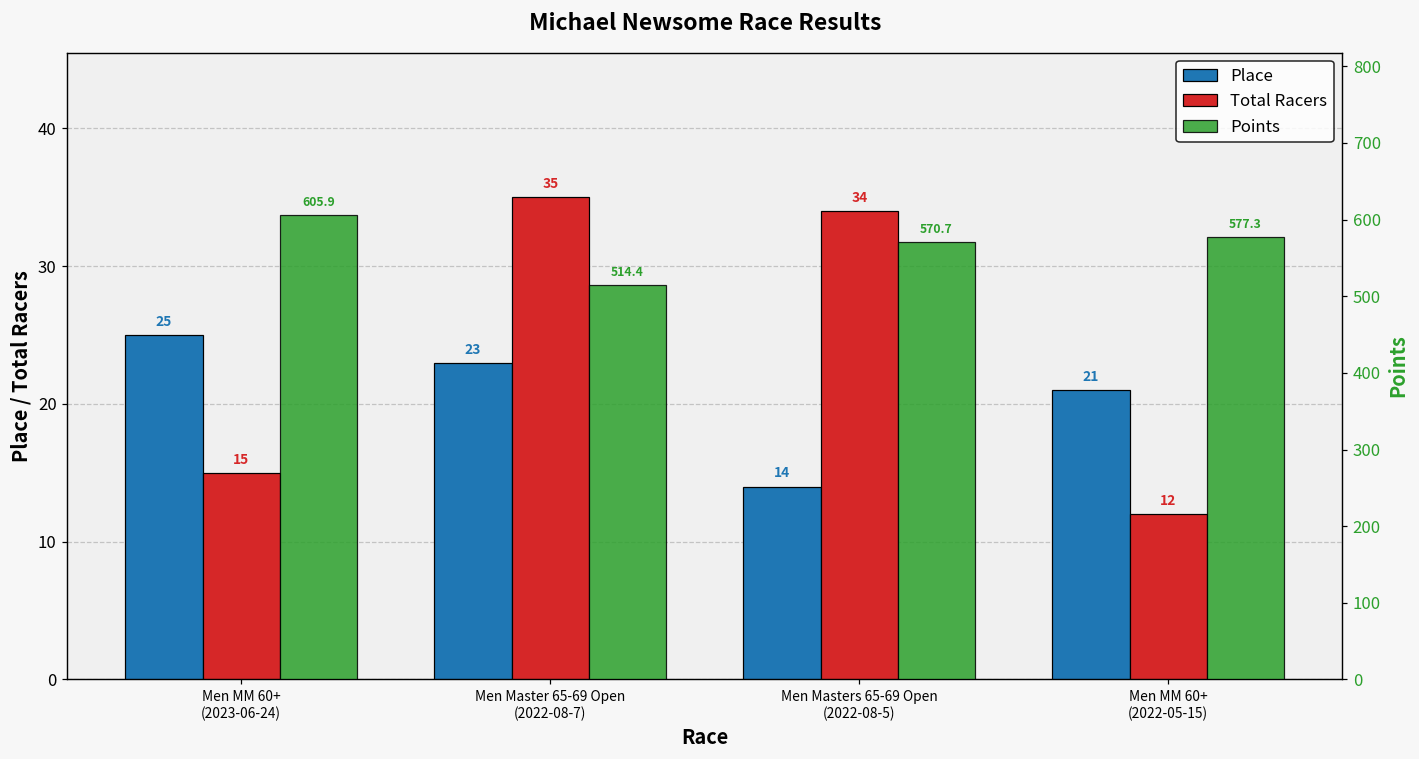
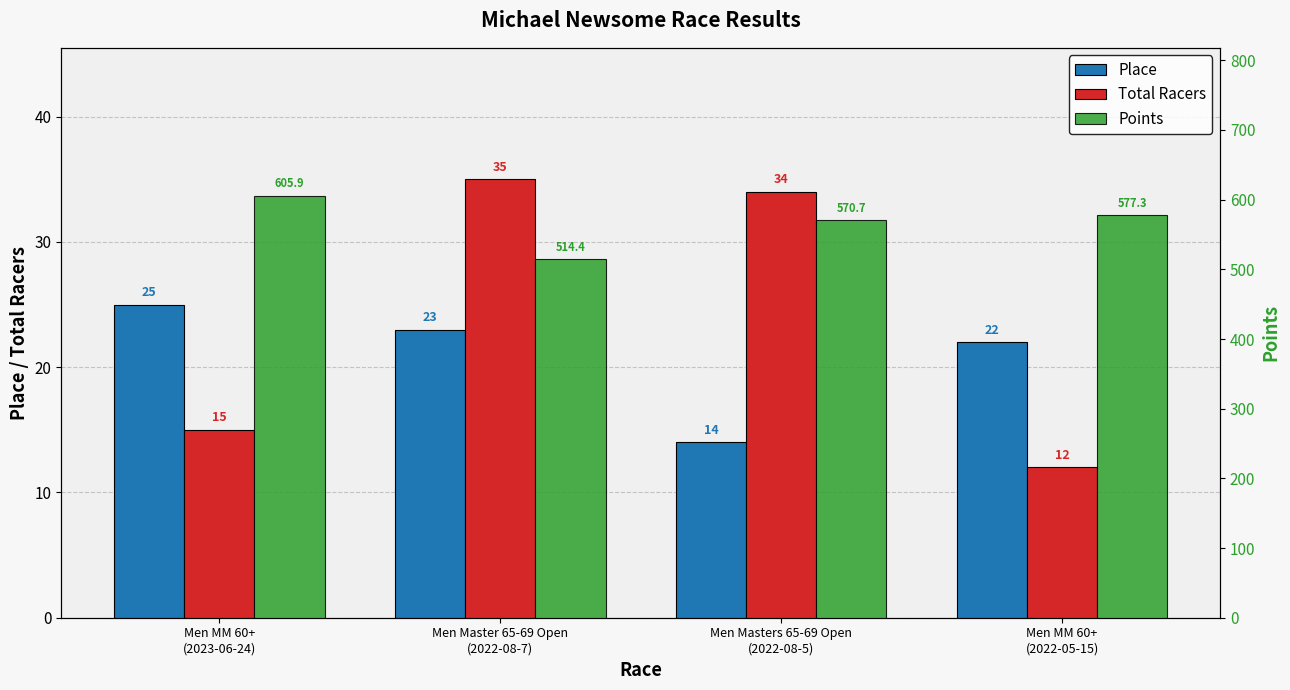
Place, Men MM 60+ (2022-05-15): 21 -> 22
